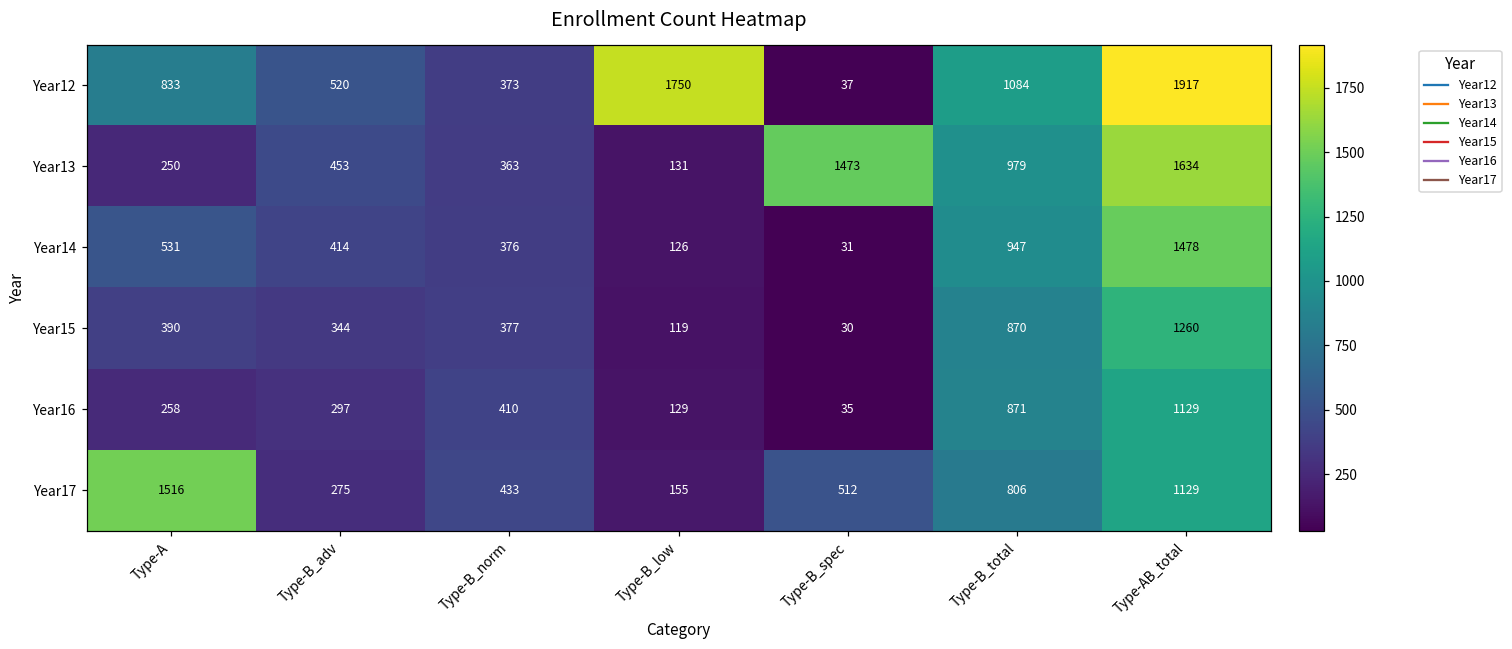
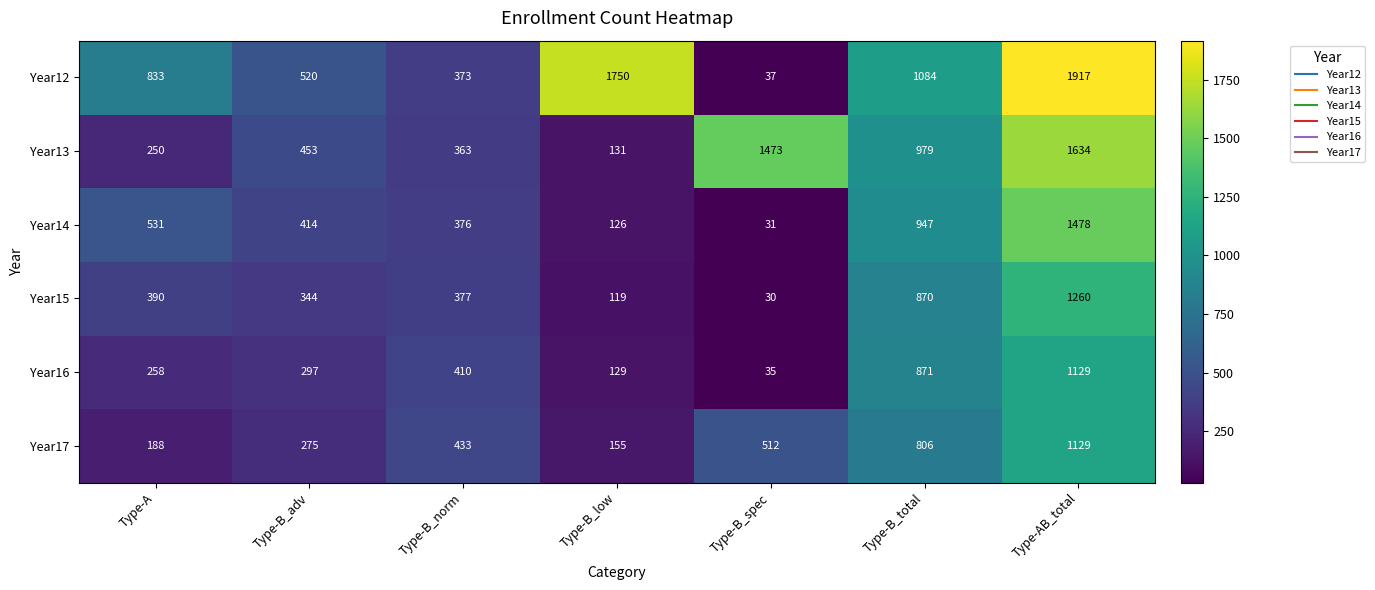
Year17, Type-A: 1516 -> 188
